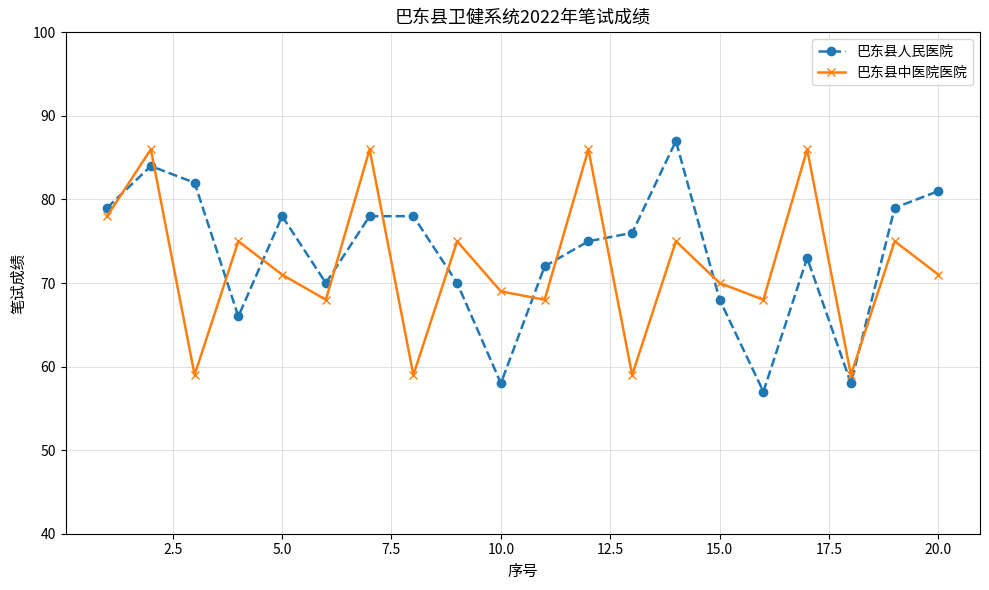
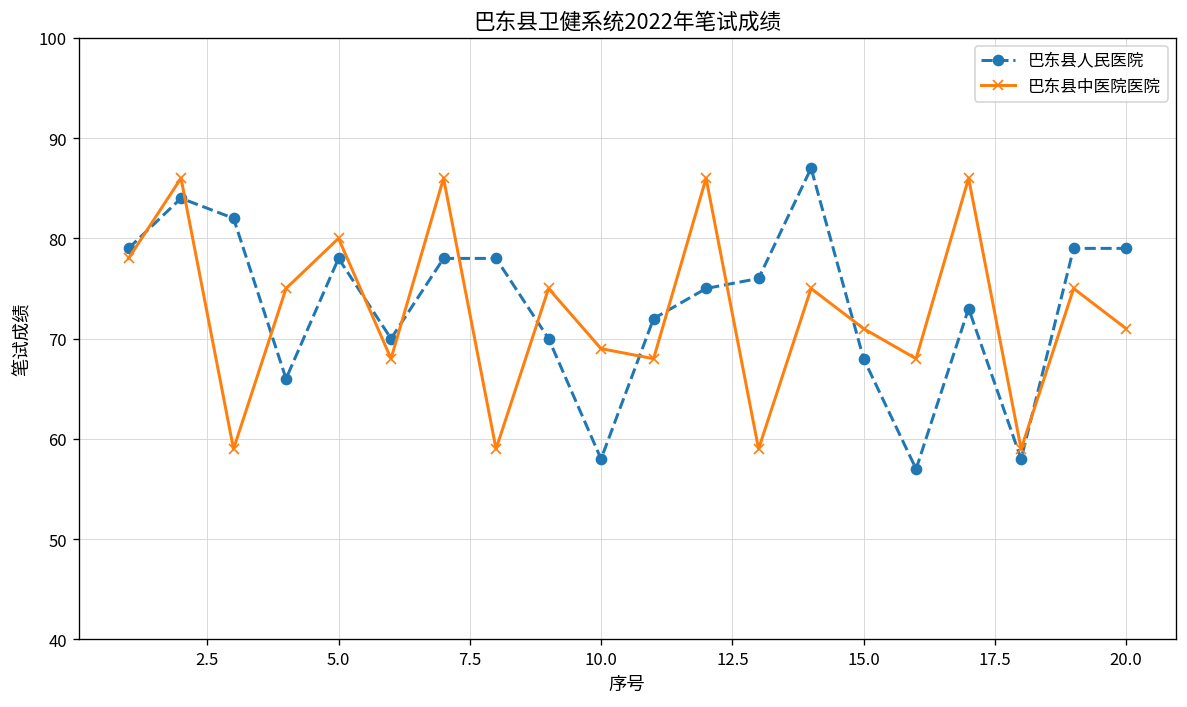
巴东县中医院医院, 5.0: 71 -> 80
巴东县中医院医院, 15.0: 70 -> 71
巴东县人民医院, 20.0: 81 -> 79
